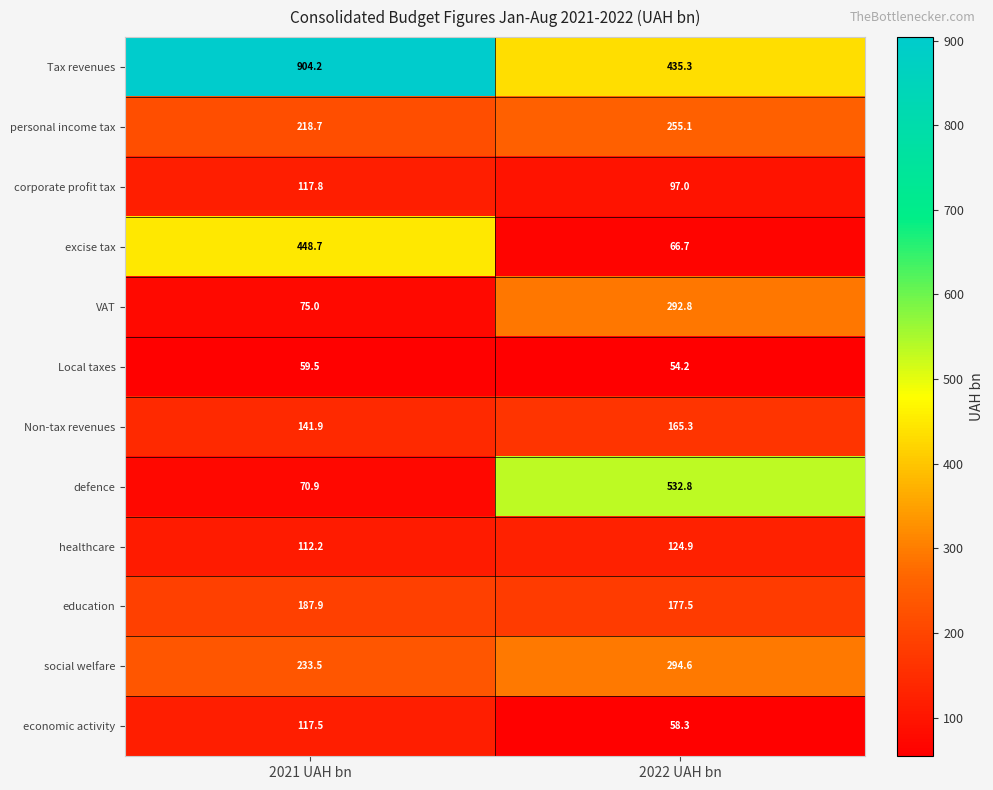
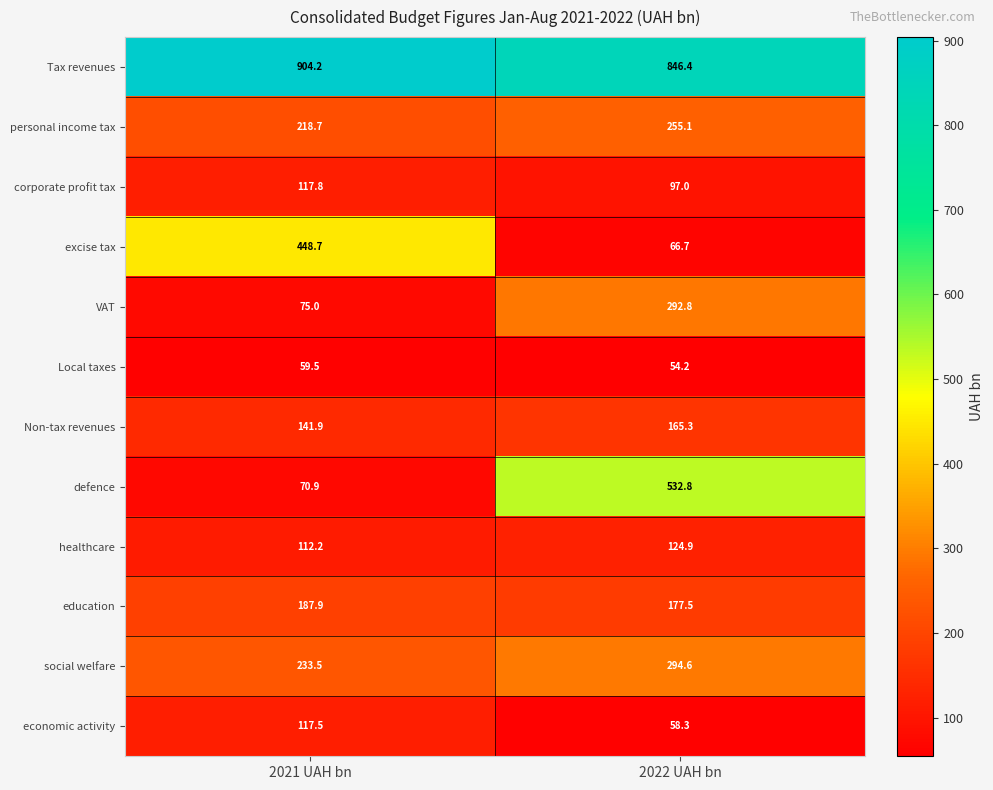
Tax revenues, 2022 UAH bn: 435.3 -> 846.4
